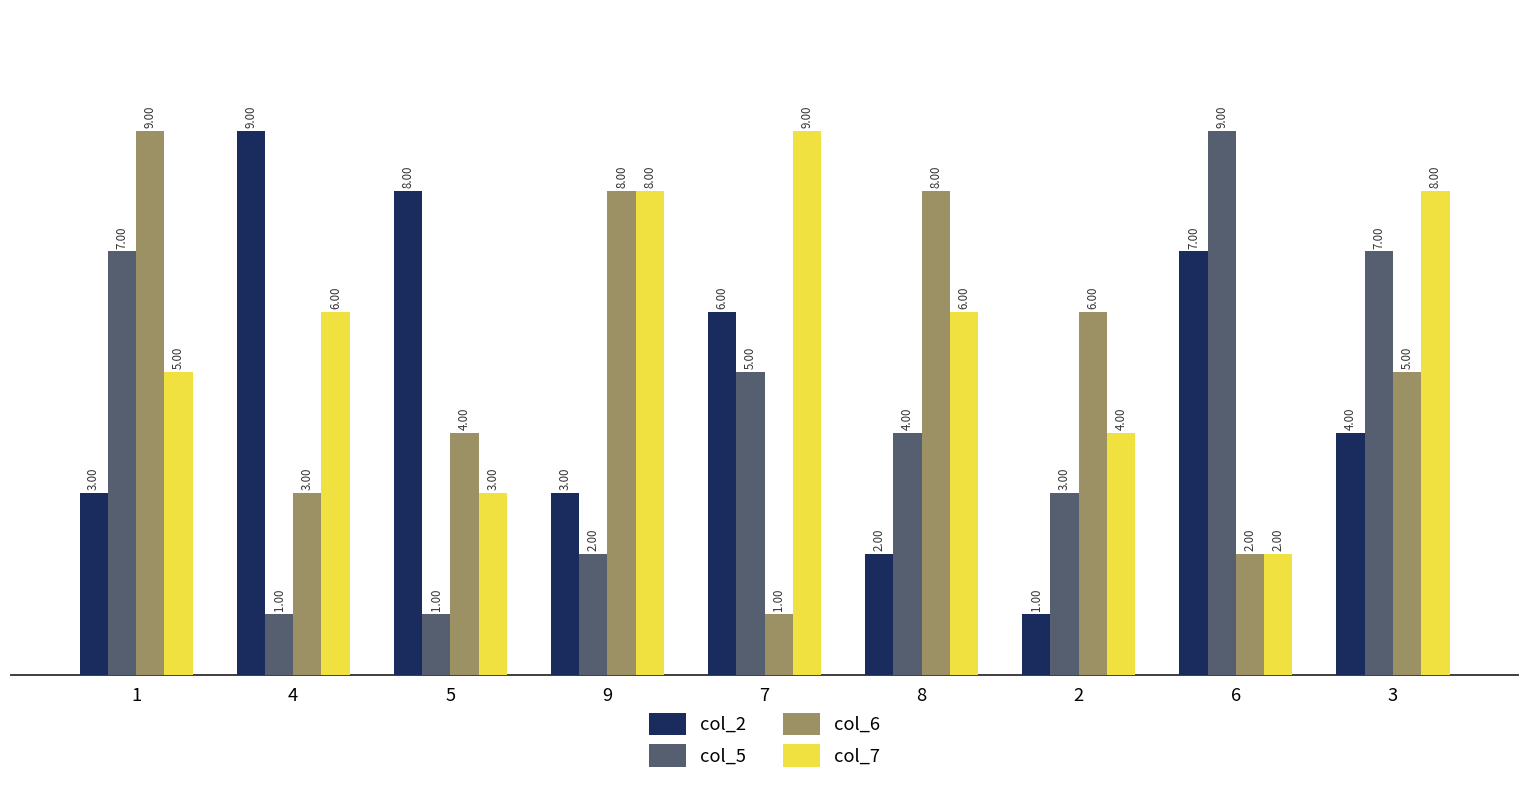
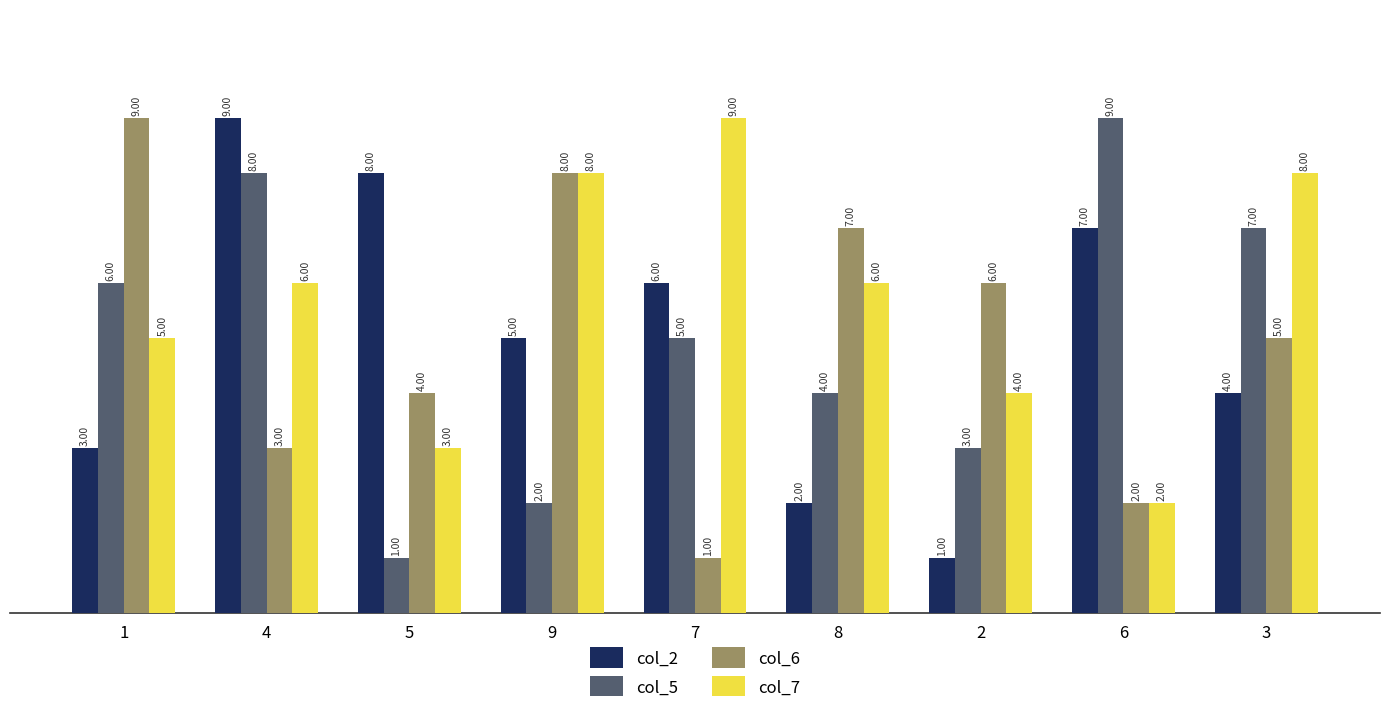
col_5, 1: 7.00 -> 6.00
col_5, 4: 1.00 -> 8.00
col_2, 9: 3.00 -> 5.00
col_6, 8: 8.00 -> 7.00
